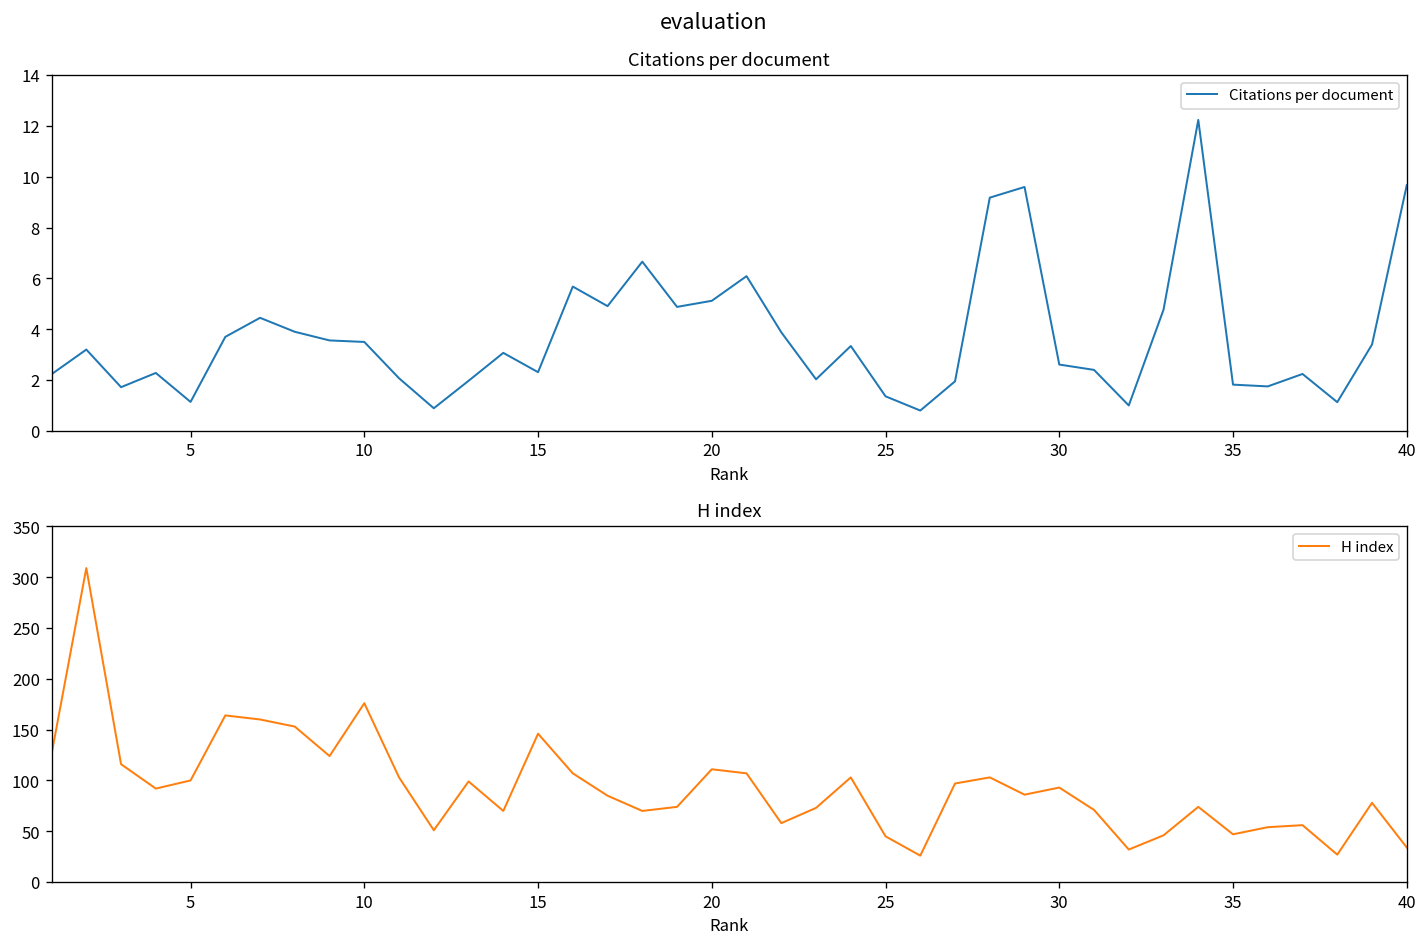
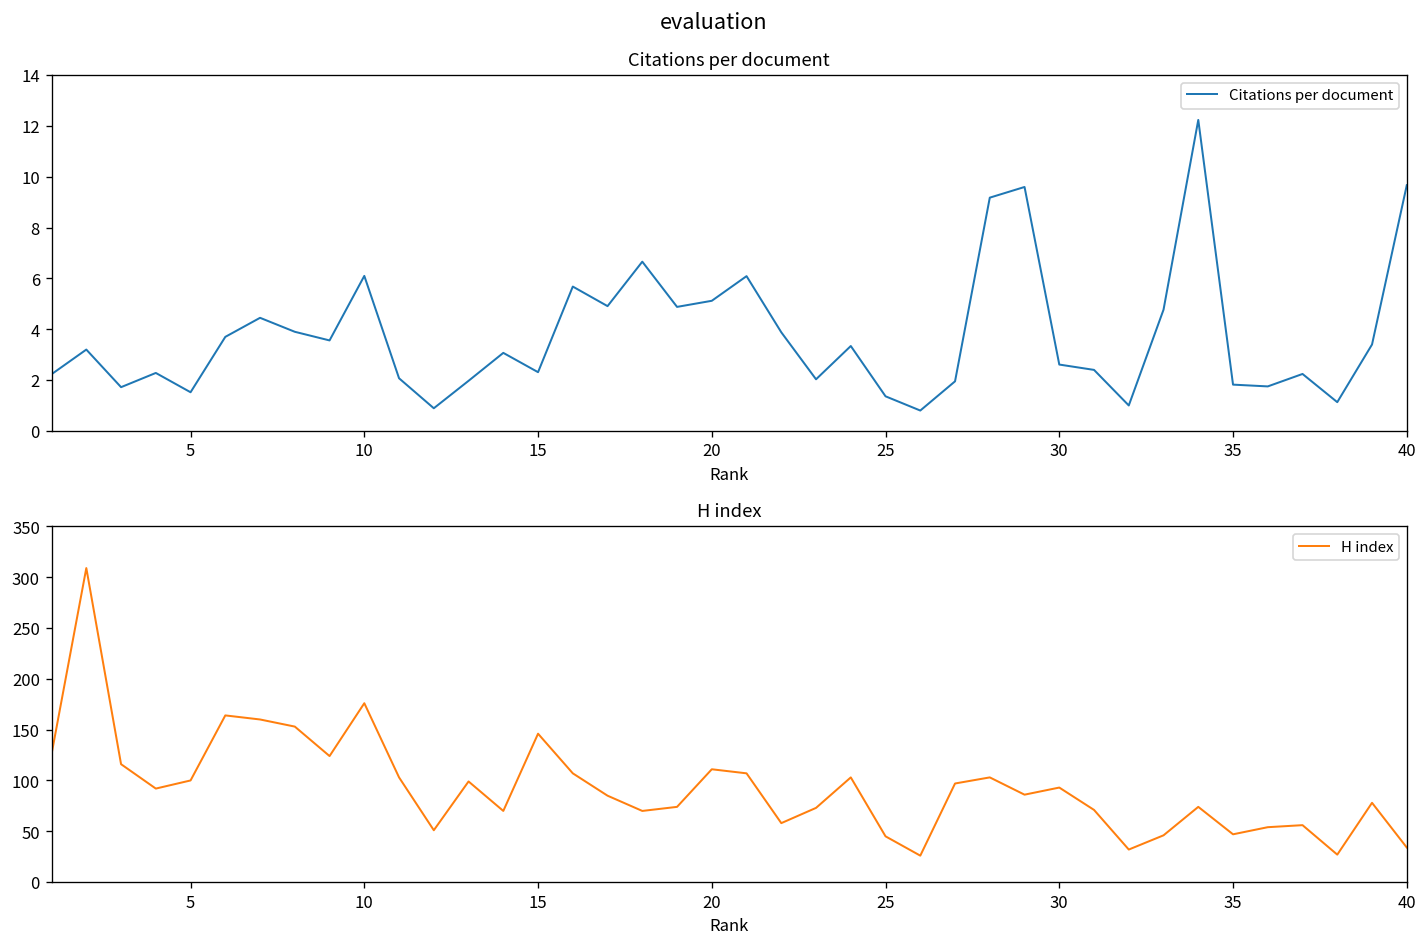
Citations per document, 5: 1.1 -> 1.5
Citations per document, 10: 3.5 -> 6.1
